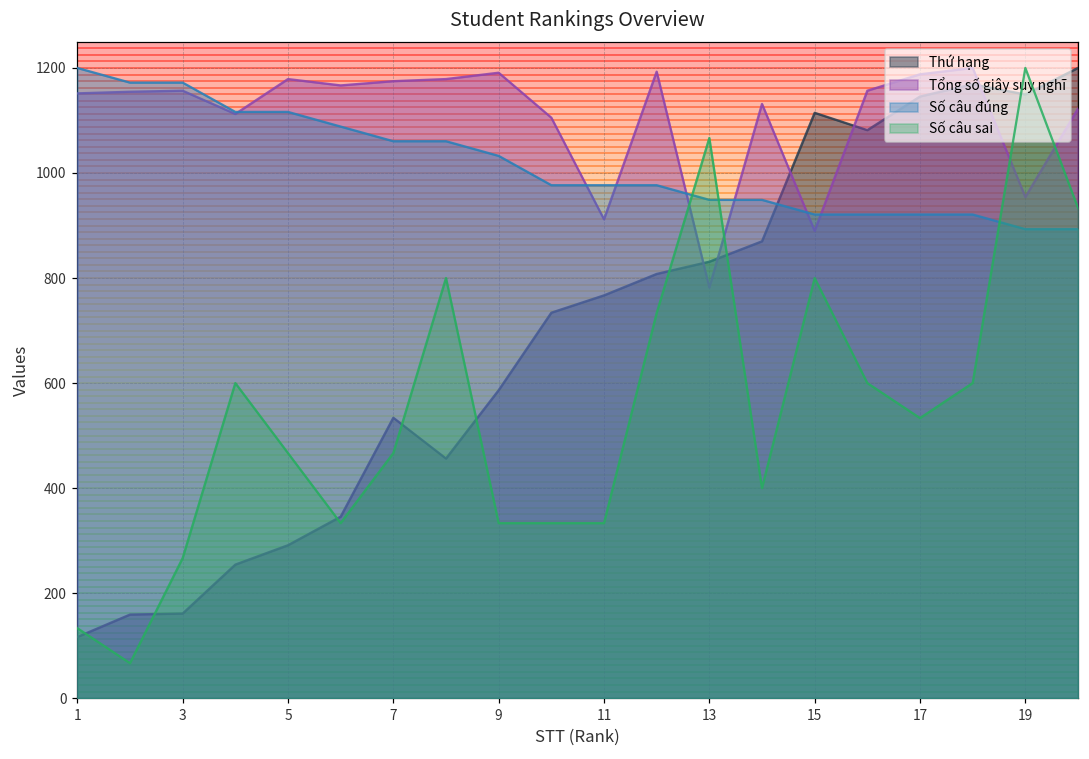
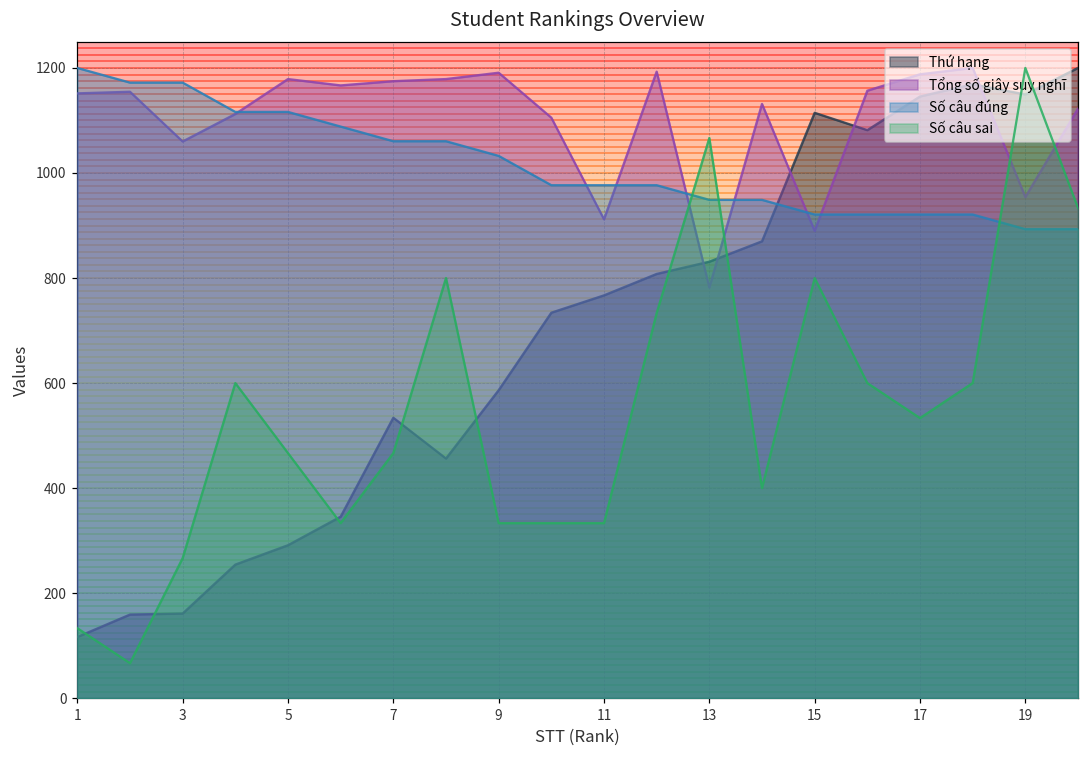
Tổng số giây suy nghĩ, 3: 1160 -> 1060
